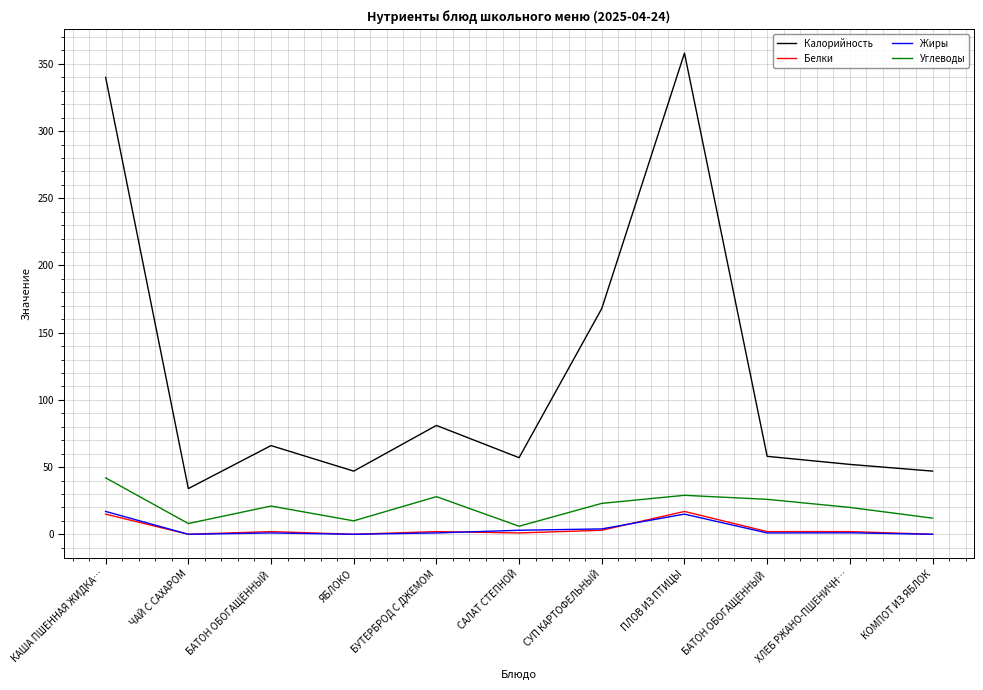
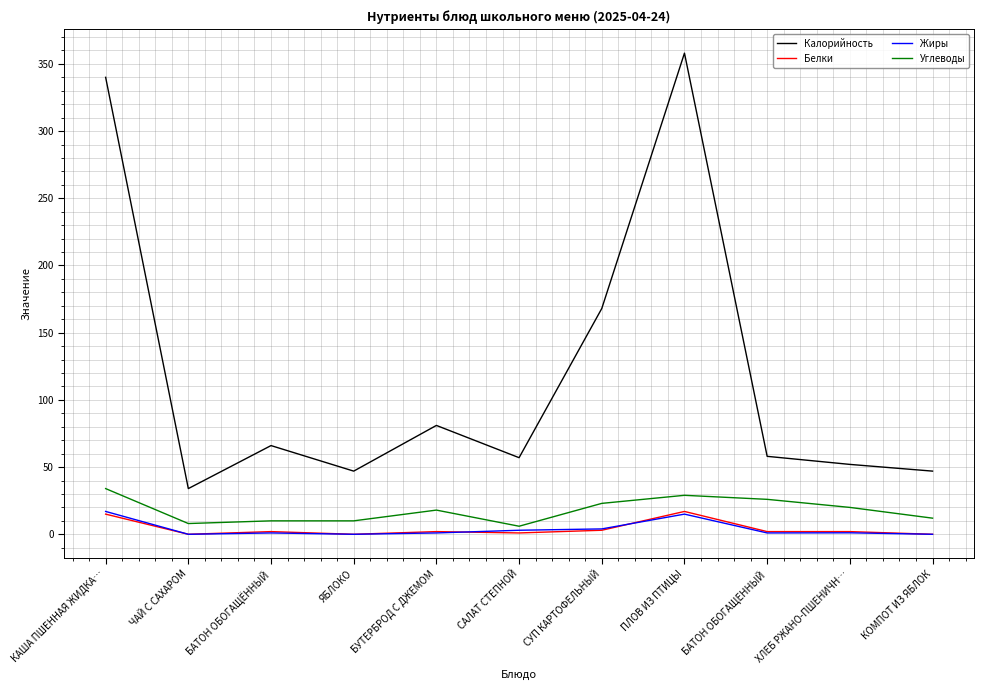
Углеводы, КАША ПШЕННАЯ ЖИДКА…: 42 -> 34
Углеводы, БАТОН ОБОГАЩЁННЫЙ: 21 -> 10
Углеводы, БУТЕРБРОД С ДЖЕМОМ: 28 -> 18
